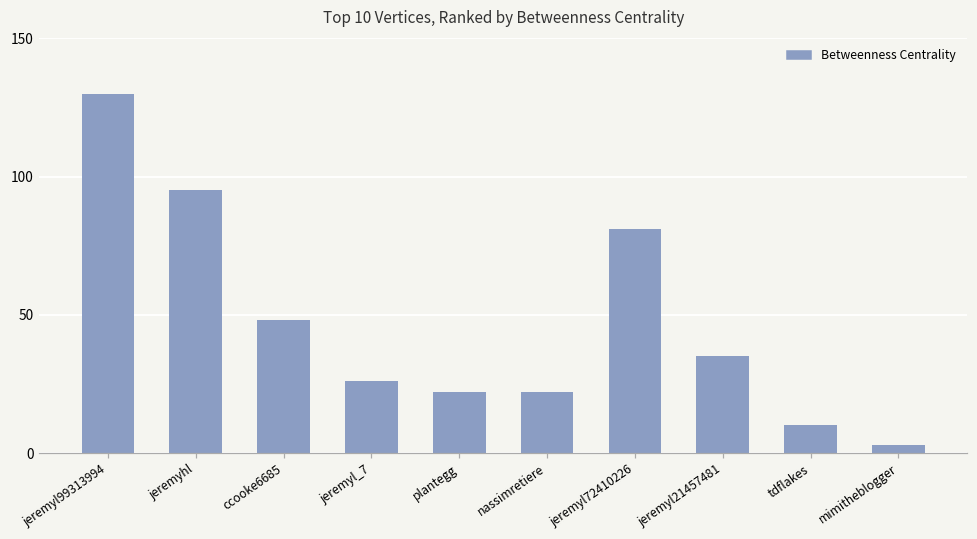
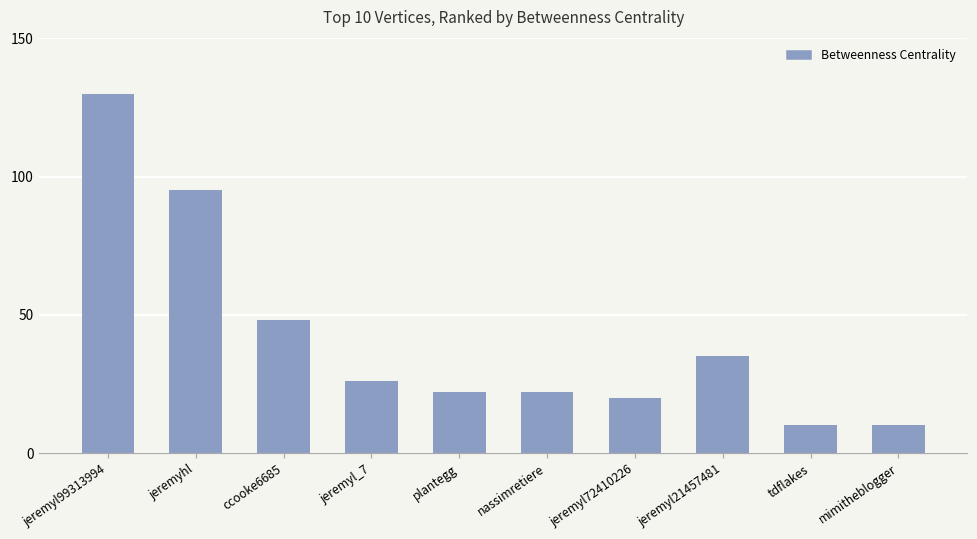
jeremyl72410226: 81 -> 20
mimitheblogger: 3 -> 10
